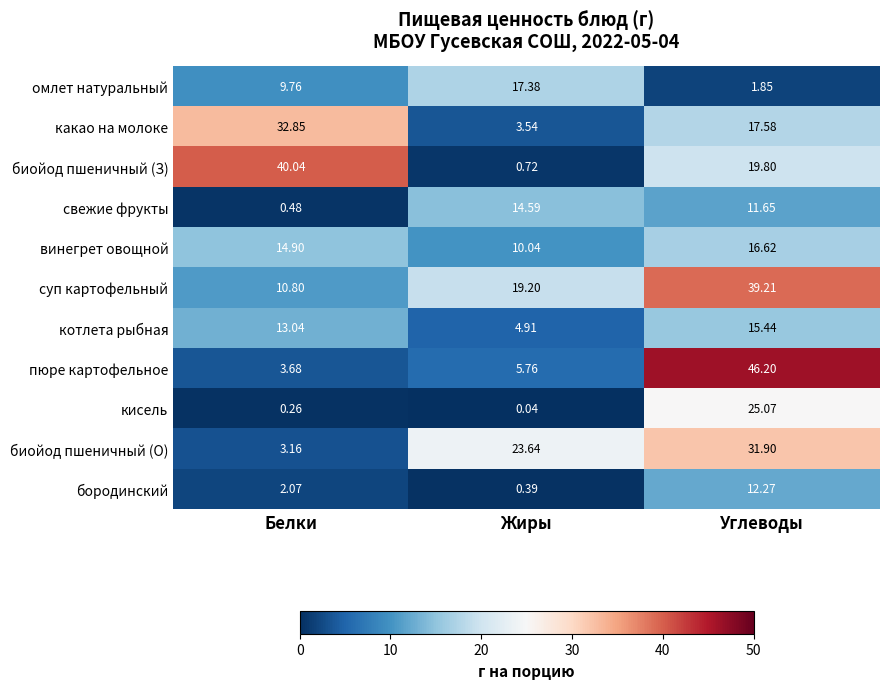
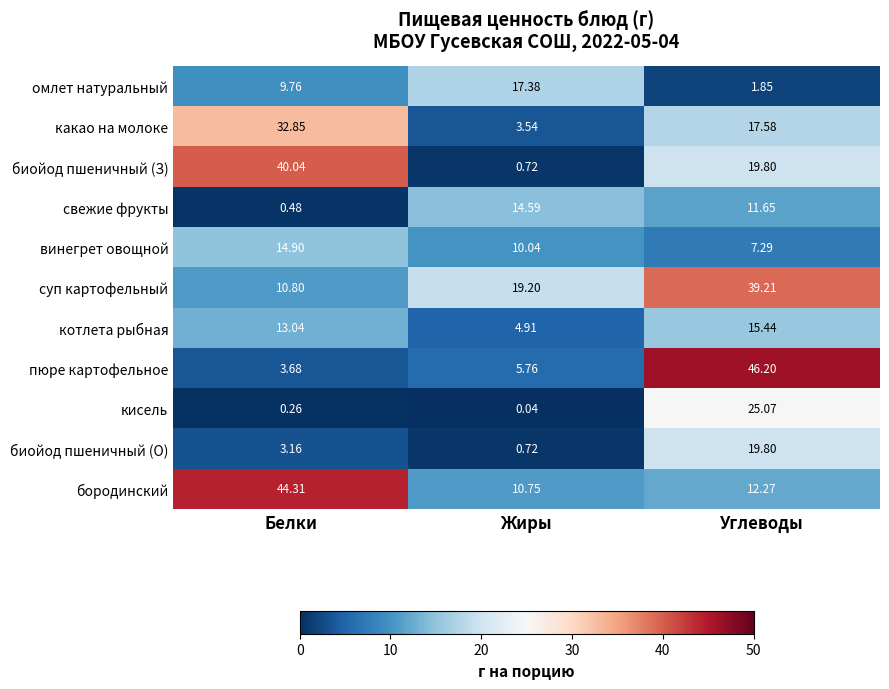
винегрет овощной, Углеводы: 16.62 -> 7.29
биойод пшеничный (О), Жиры: 23.64 -> 0.72
биойод пшеничный (О), Углеводы: 31.90 -> 19.80
бородинский, Белки: 2.07 -> 44.31
бородинский, Жиры: 0.39 -> 10.75
